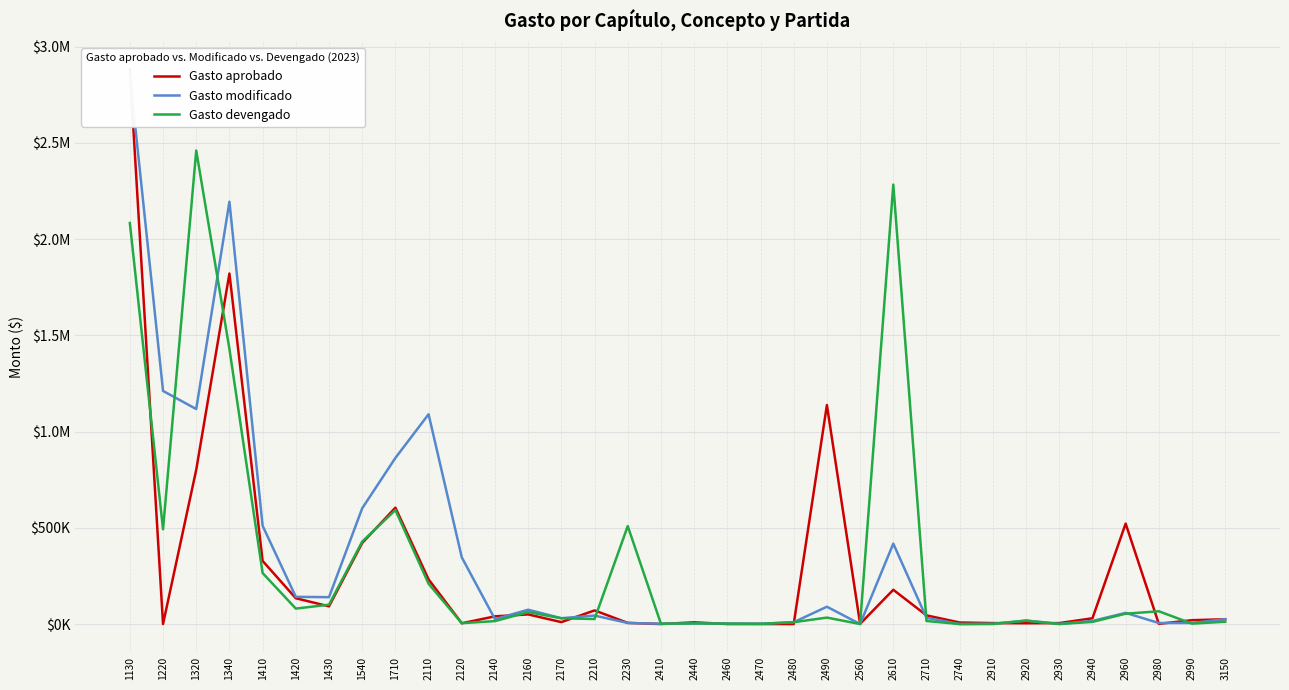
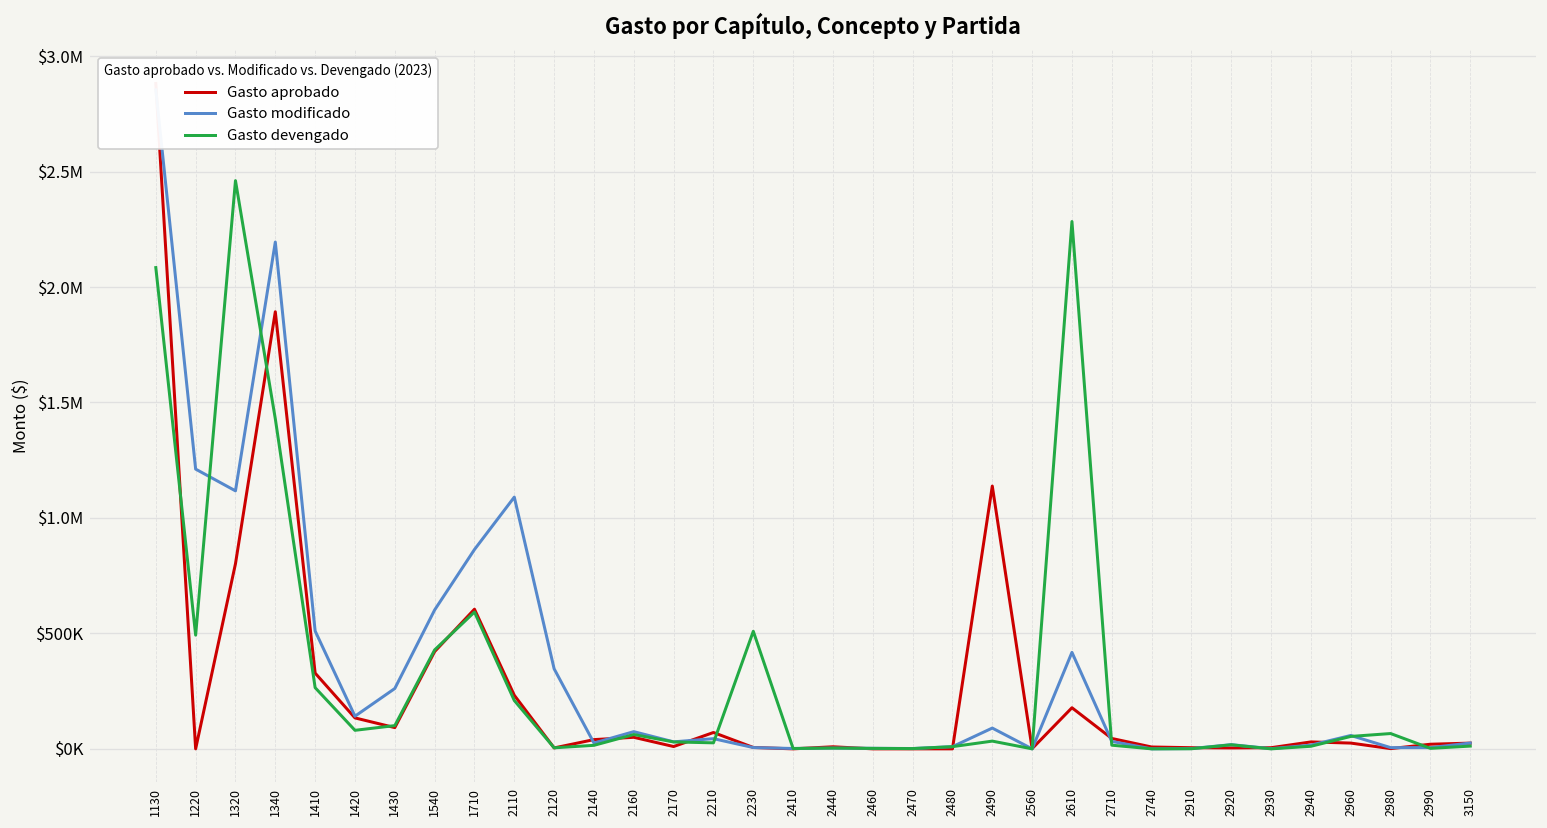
Gasto aprobado, 1340: $1820000 -> $1890000
Gasto modificado, 1430: $140000 -> $260000
Gasto aprobado, 2960: $520000 -> $30000
